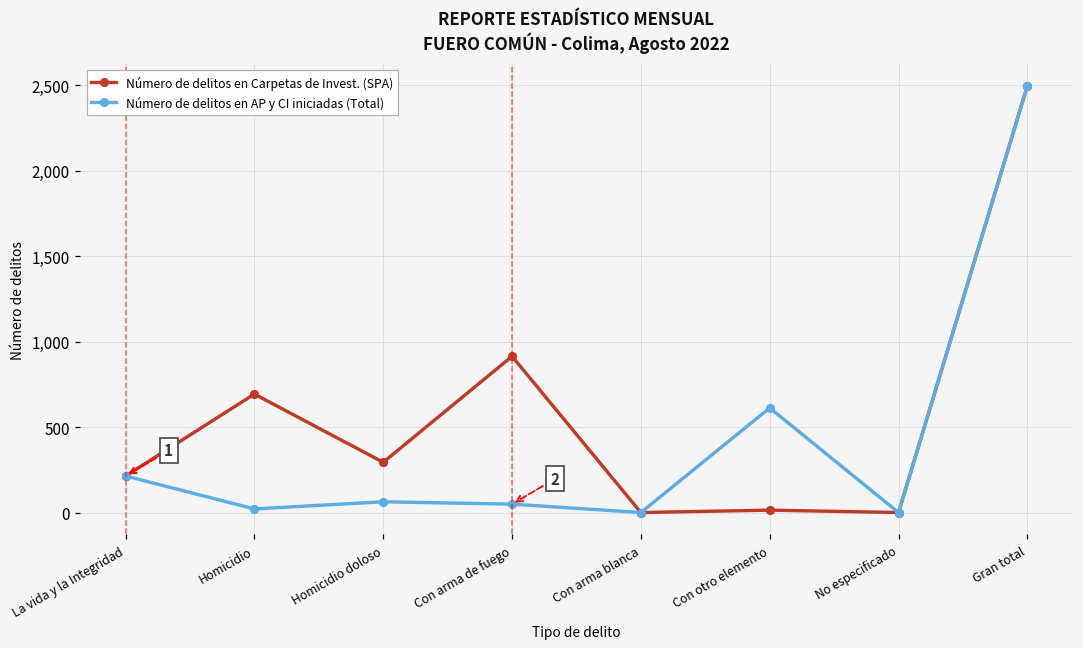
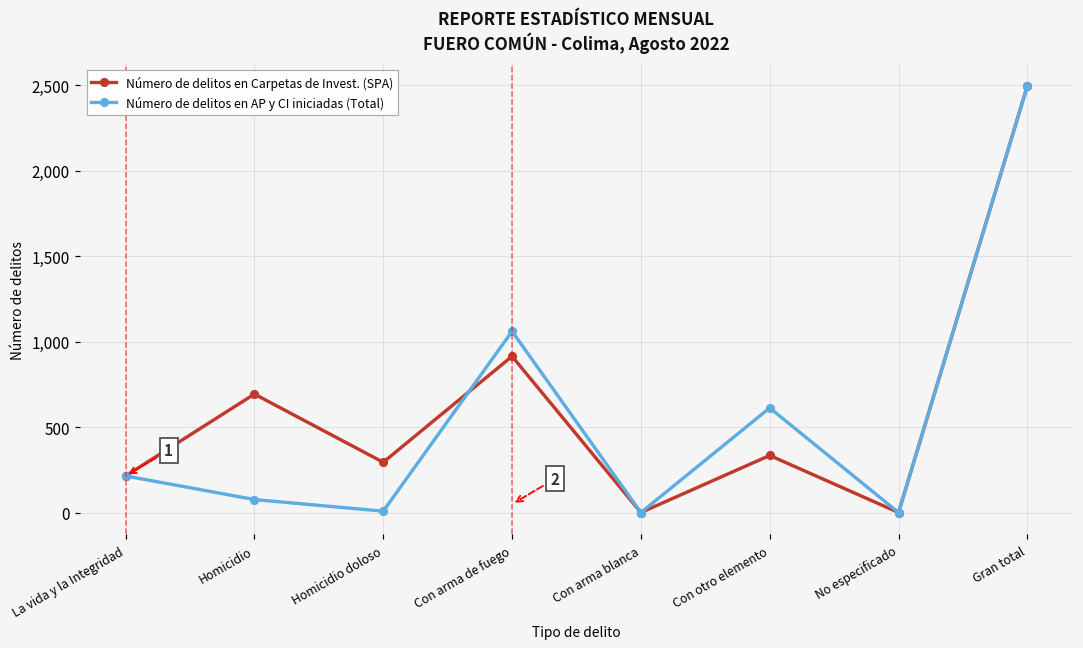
Número de delitos en AP y CI iniciadas (Total), Homicidio: 20 -> 80
Número de delitos en AP y CI iniciadas (Total), Homicidio doloso: 60 -> 10
Número de delitos en AP y CI iniciadas (Total), Con arma de fuego: 50 -> 1,060
Número de delitos en Carpetas de Invest. (SPA), Con otro elemento: 10 -> 330
